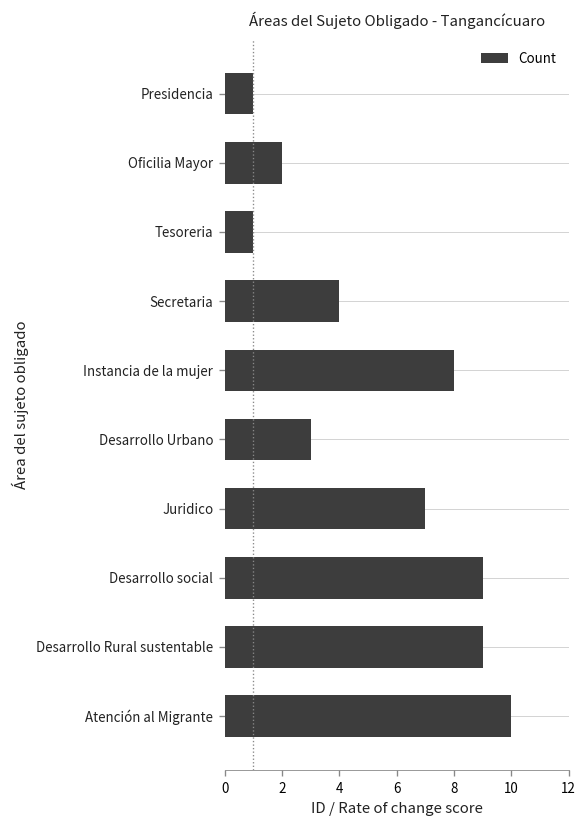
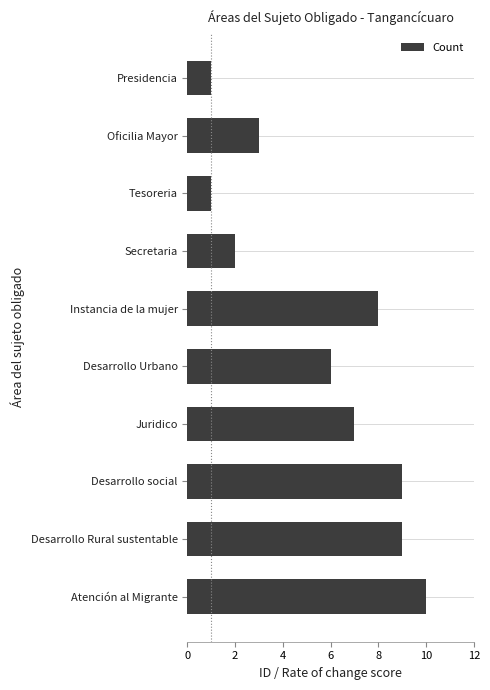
Oficilia Mayor: 2 -> 3
Secretaria: 4 -> 2
Desarrollo Urbano: 3 -> 6
